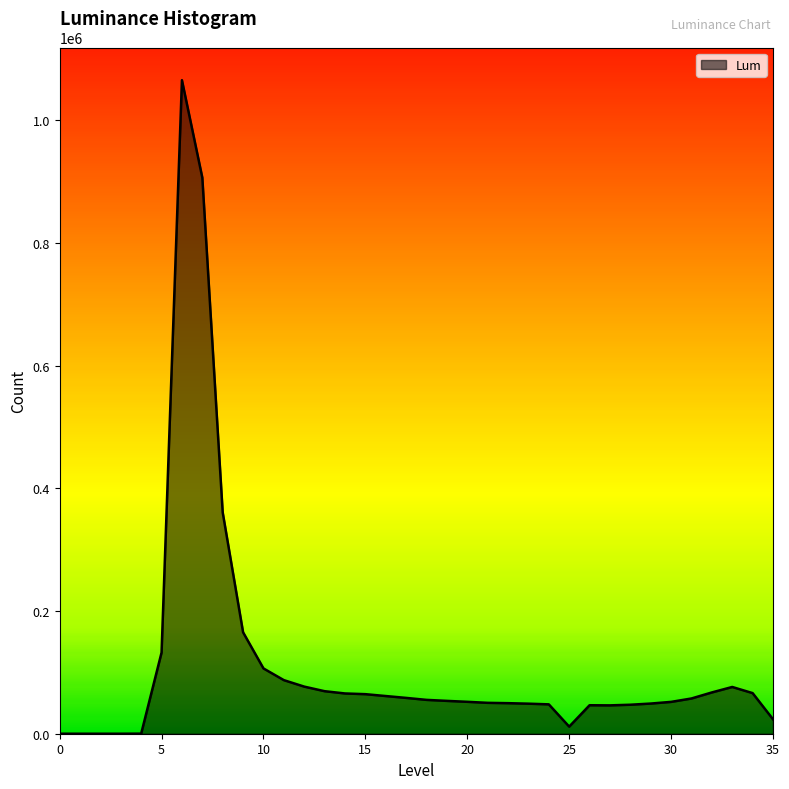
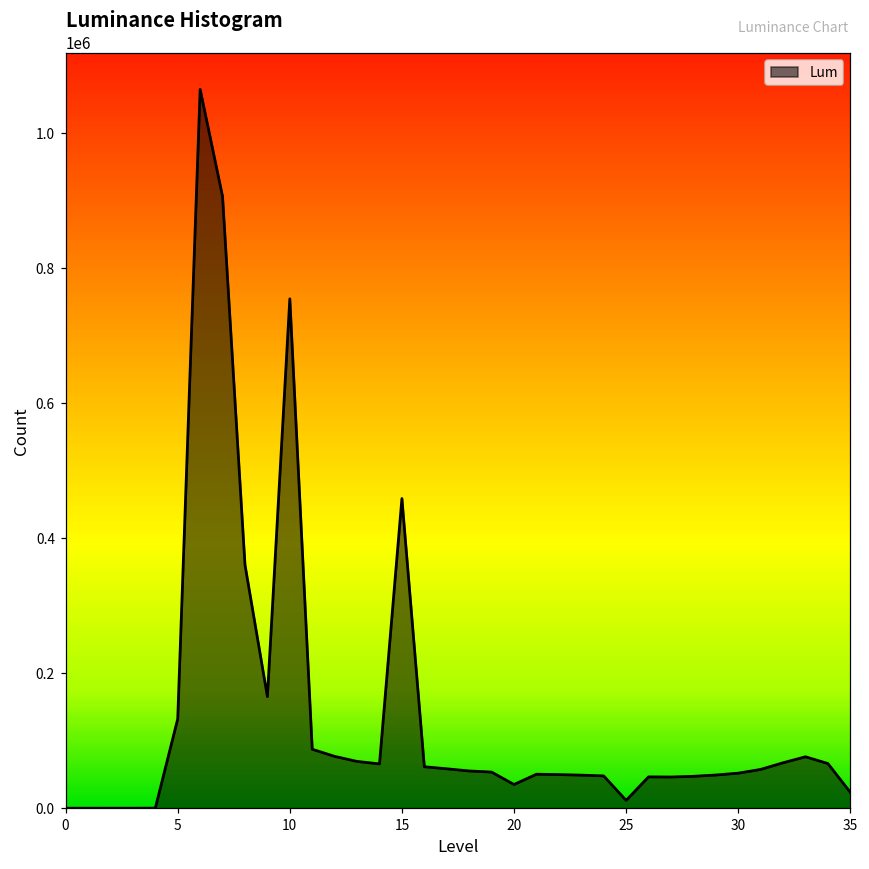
10: 110000 -> 750000
15: 60000 -> 460000
20: 50000 -> 40000
